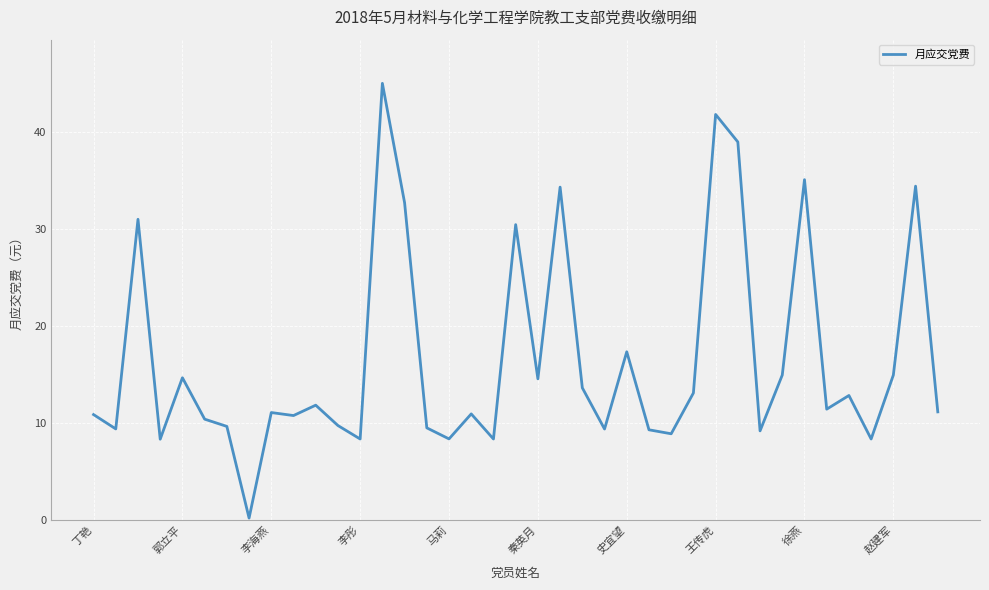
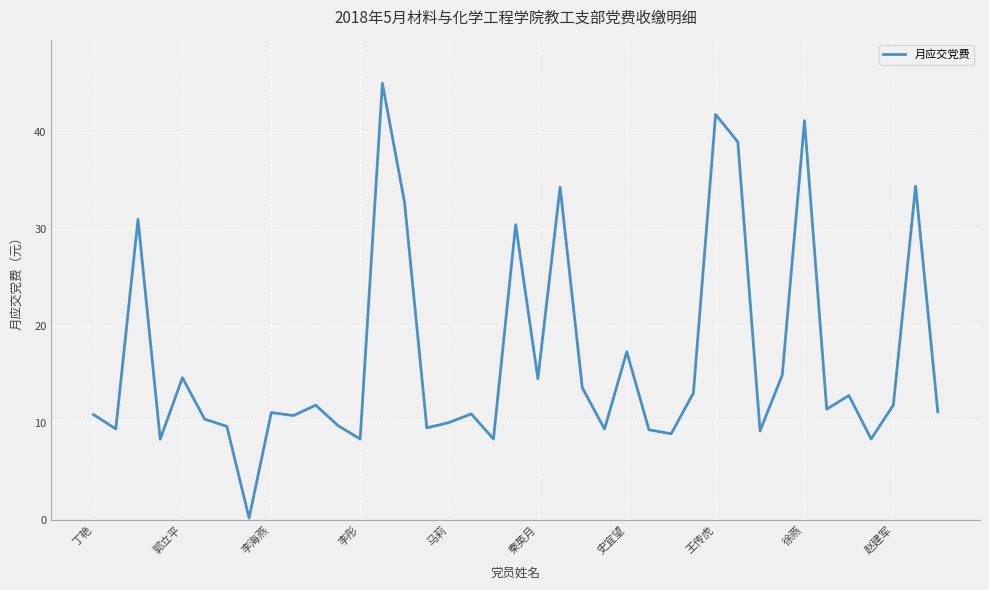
马莉: 8 -> 10
徐燕: 35 -> 41
赵建军: 15 -> 12
